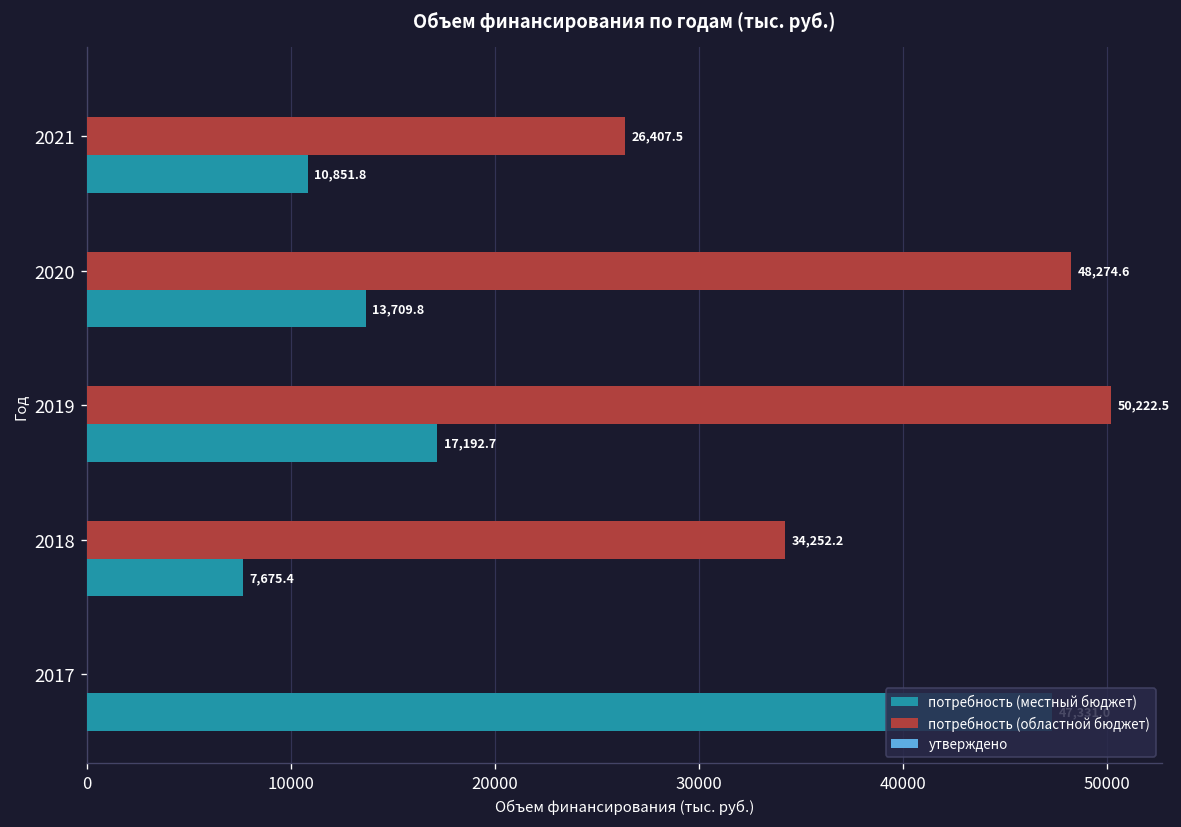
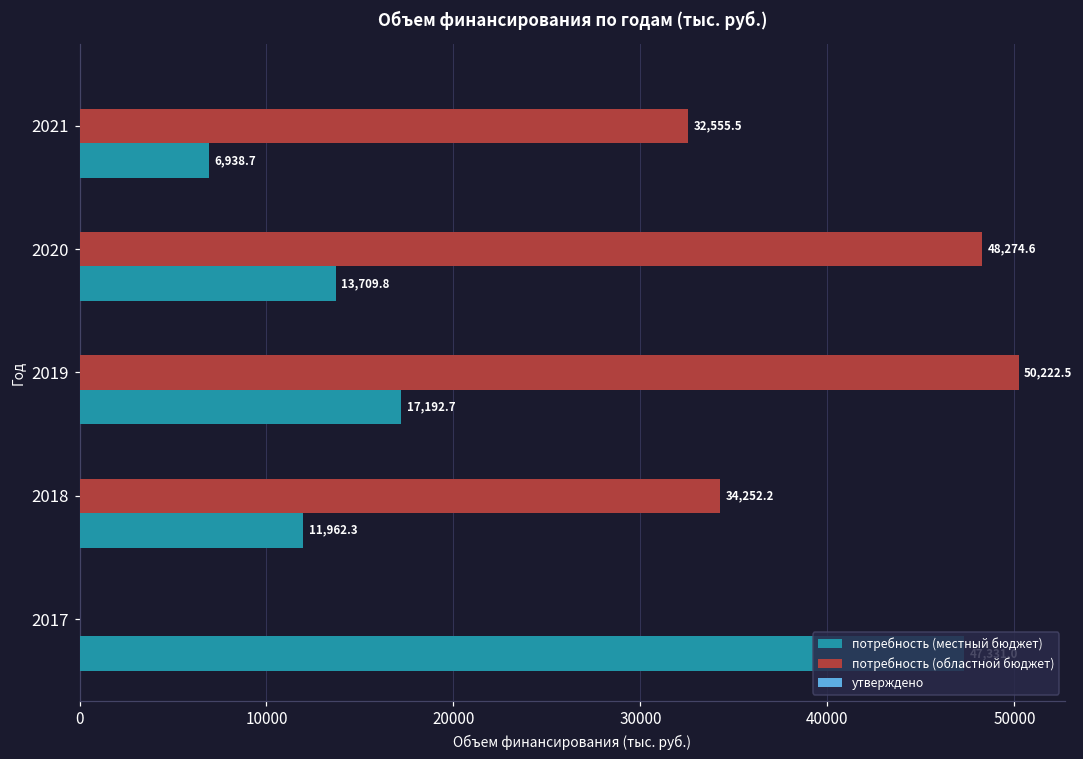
потребность (областной бюджет), 2021: 26,407.5 -> 32,555.5
потребность (местный бюджет), 2021: 10,851.8 -> 6,938.7
потребность (местный бюджет), 2018: 7,675.4 -> 11,962.3
